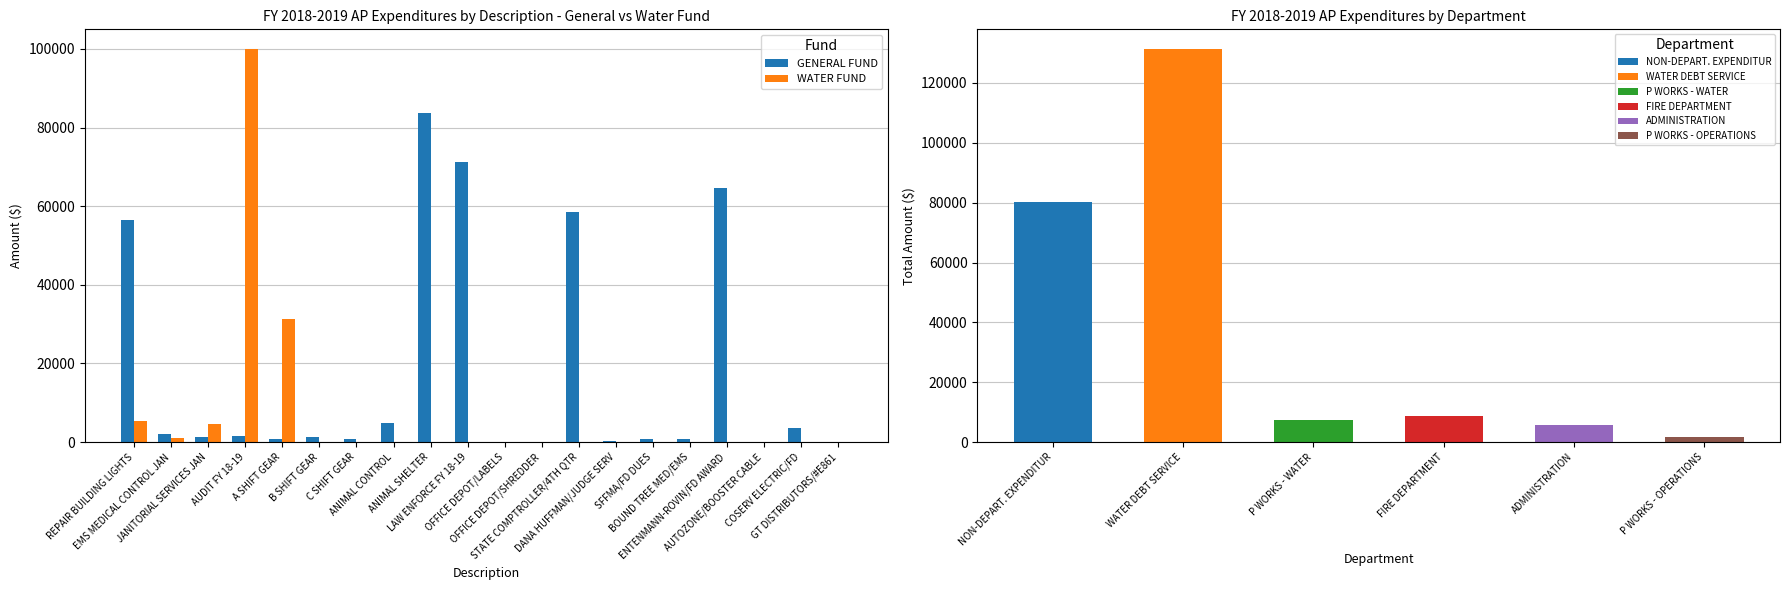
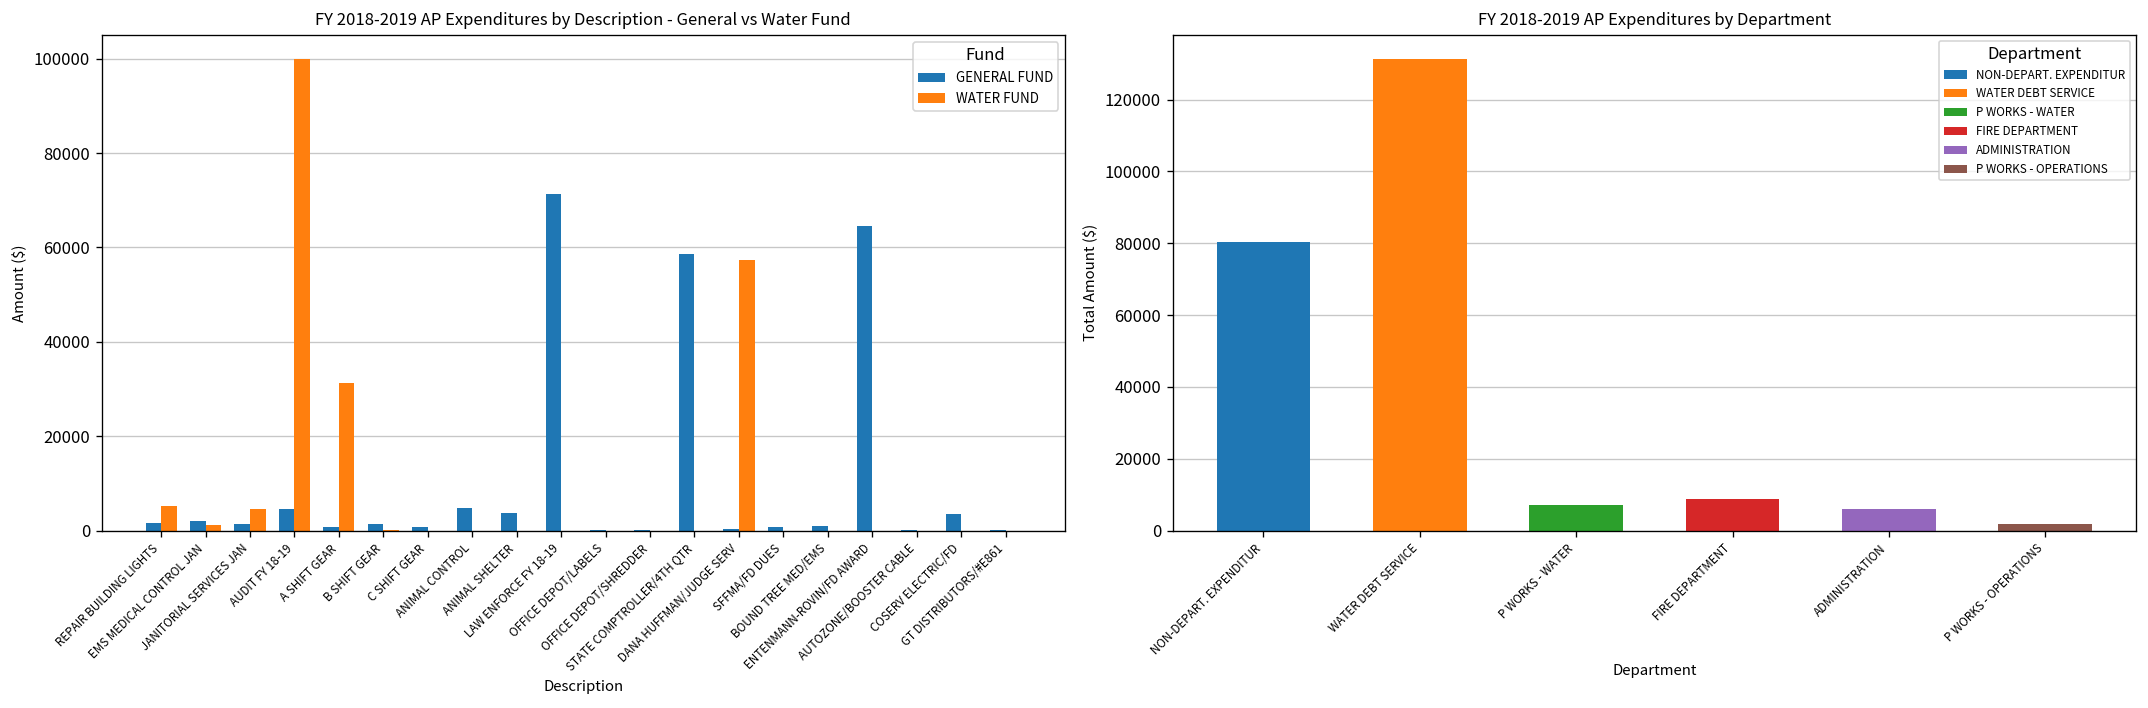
FY 2018-2019 AP Expenditures by Description - General vs Water Fund, GENERAL FUND, REPAIR BUILDING LIGHTS: 57000 -> 2000
FY 2018-2019 AP Expenditures by Description - General vs Water Fund, GENERAL FUND, AUDIT FY 18-19: 2000 -> 4000
FY 2018-2019 AP Expenditures by Description - General vs Water Fund, GENERAL FUND, ANIMAL SHELTER: 84000 -> 4000
FY 2018-2019 AP Expenditures by Description - General vs Water Fund, WATER FUND, DANA HUFFMAN/JUDGE SERV: 0 -> 57000
